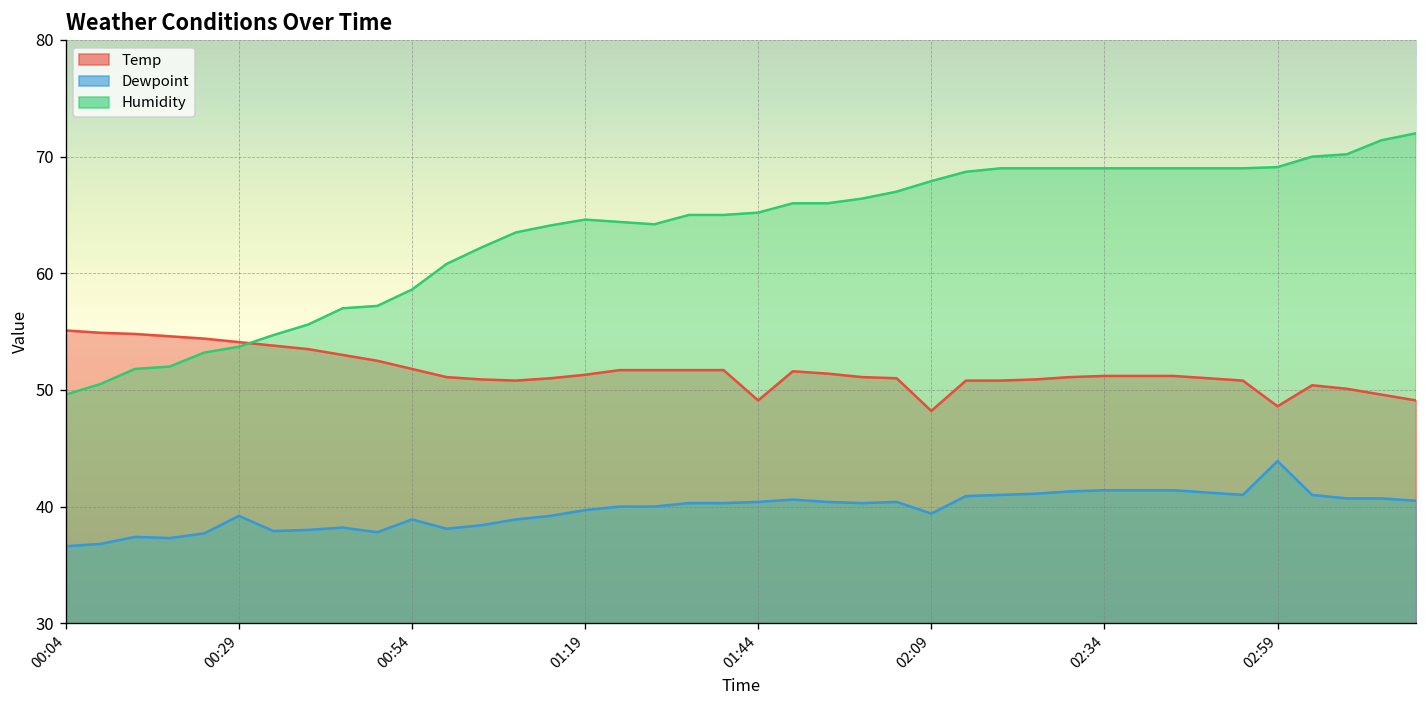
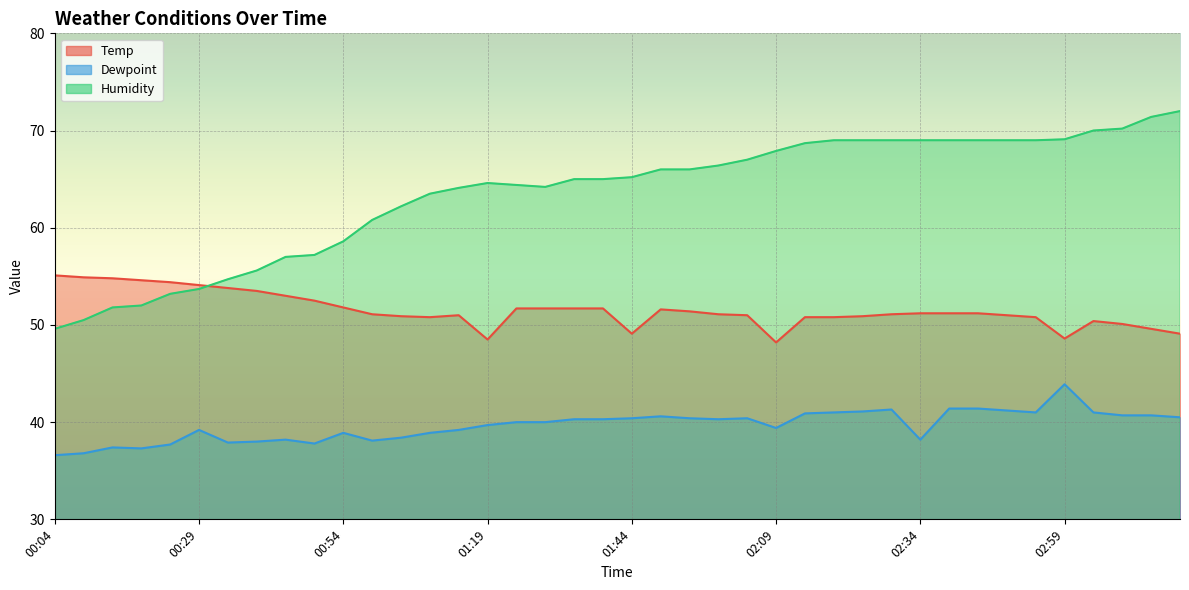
Temp, 01:19: 51 -> 49
Dewpoint, 02:34: 41 -> 38
